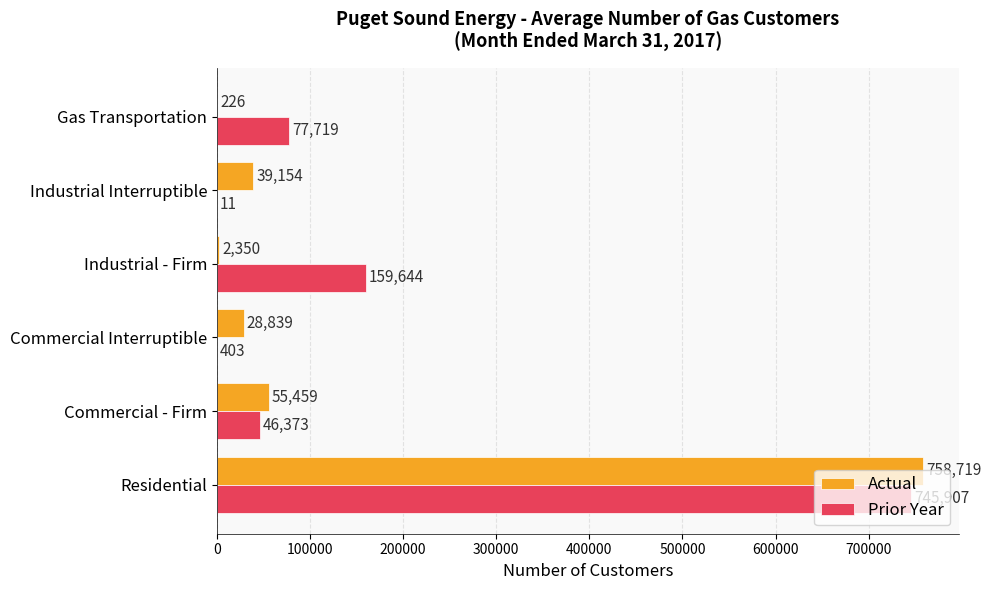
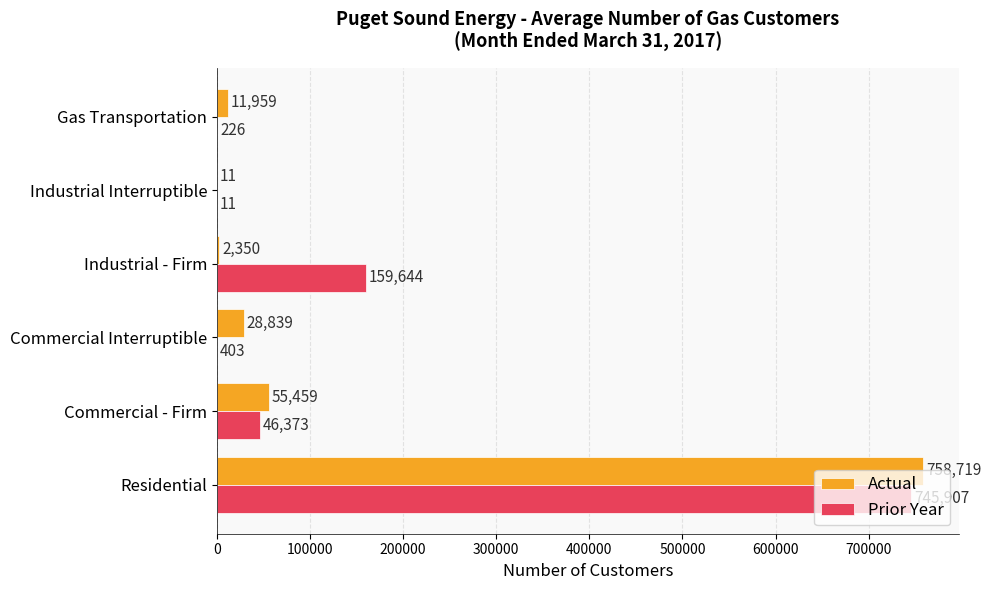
Actual, Gas Transportation: 226 -> 11,959
Prior Year, Gas Transportation: 77,719 -> 226
Actual, Industrial Interruptible: 39,154 -> 11
